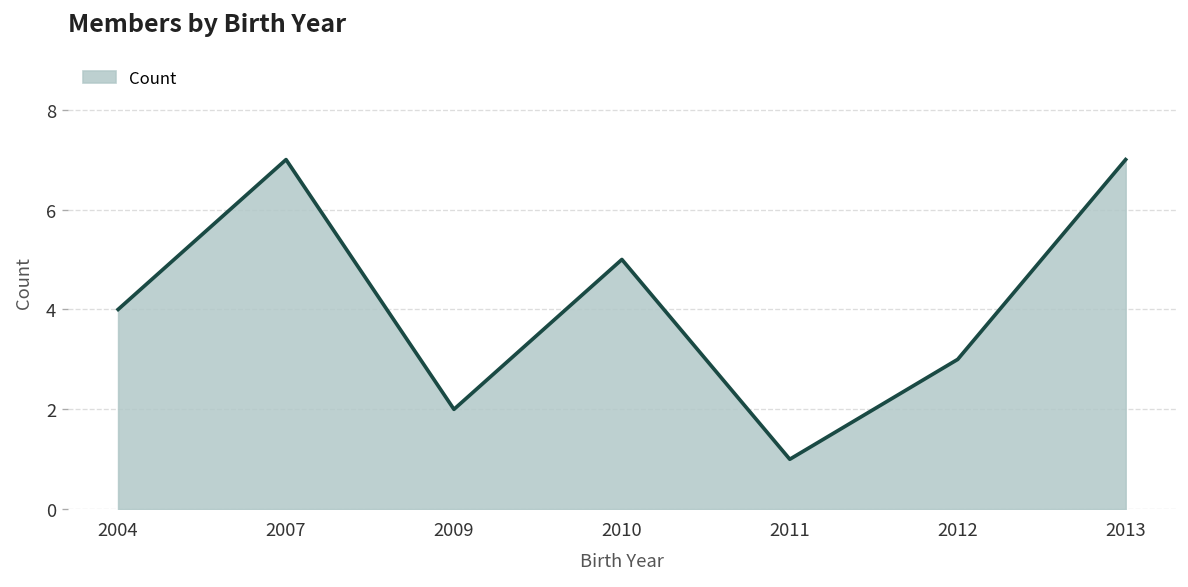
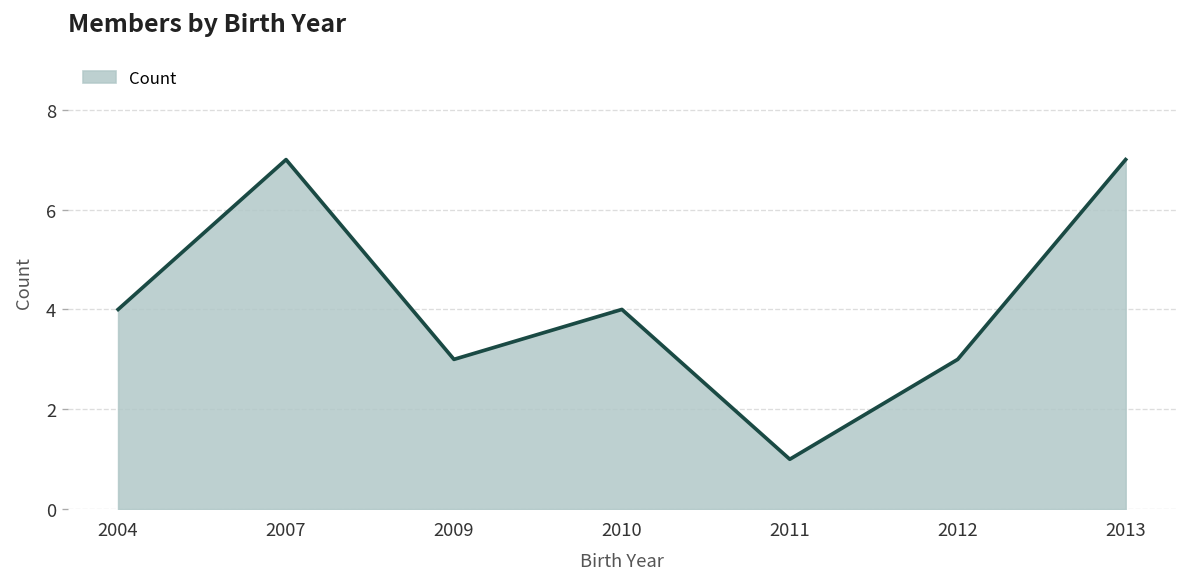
2009: 2 -> 3
2010: 5 -> 4
